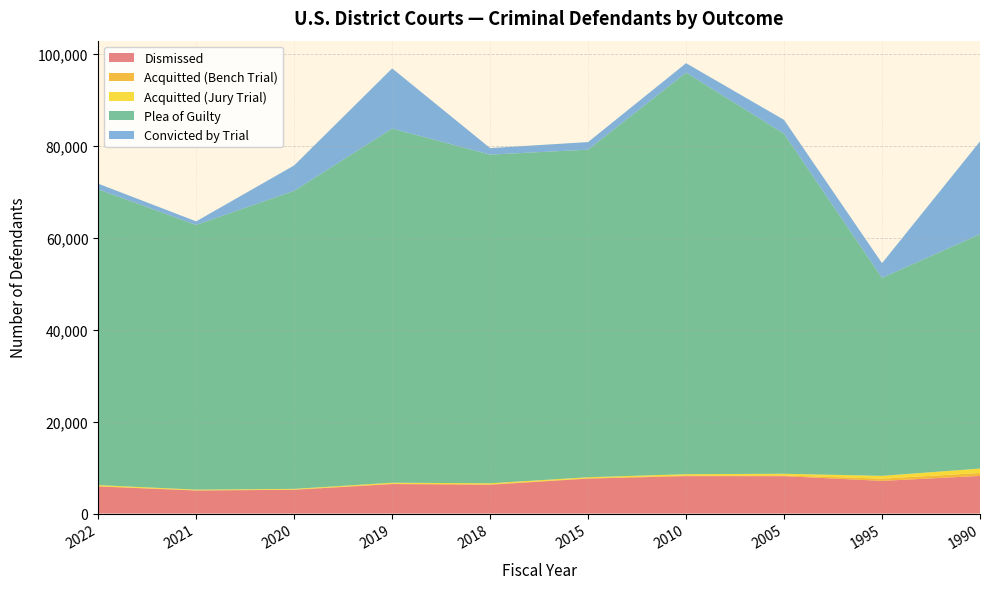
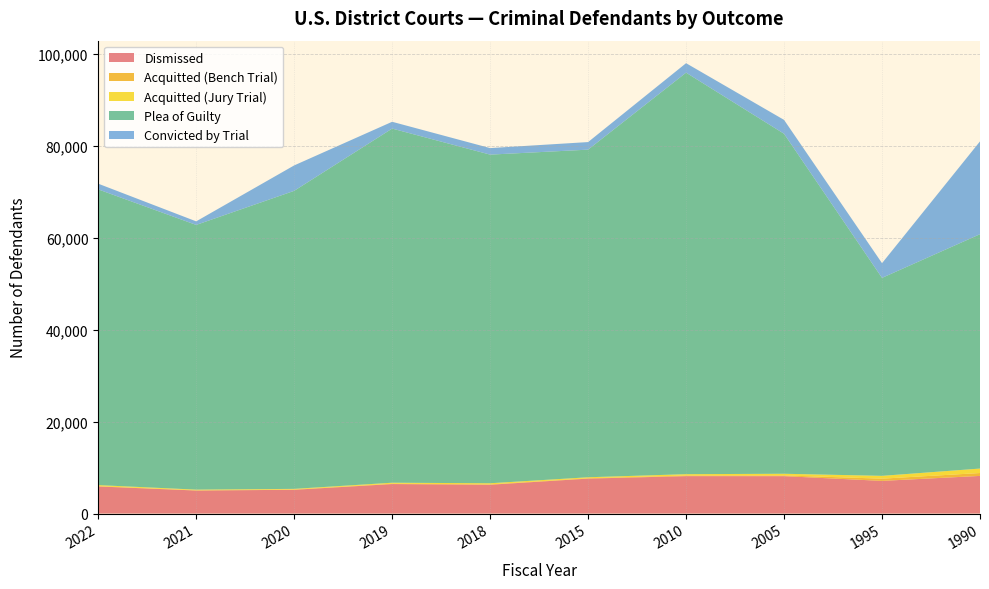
Convicted by Trial, 2019: 13,000 -> 1,000
